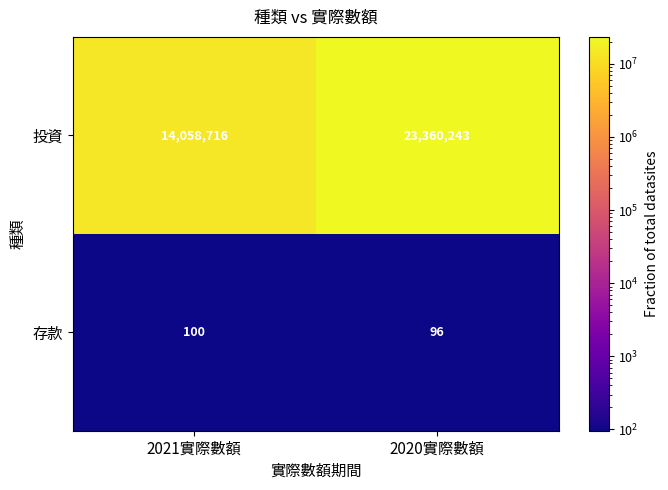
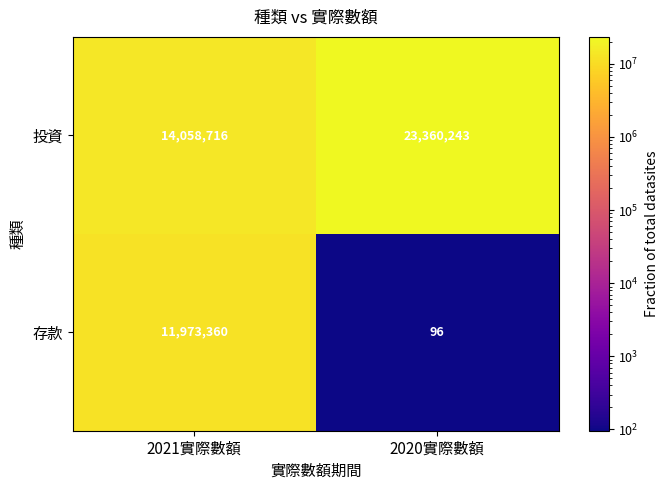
存款, 2021實際數額: 100 -> 11,973,360
